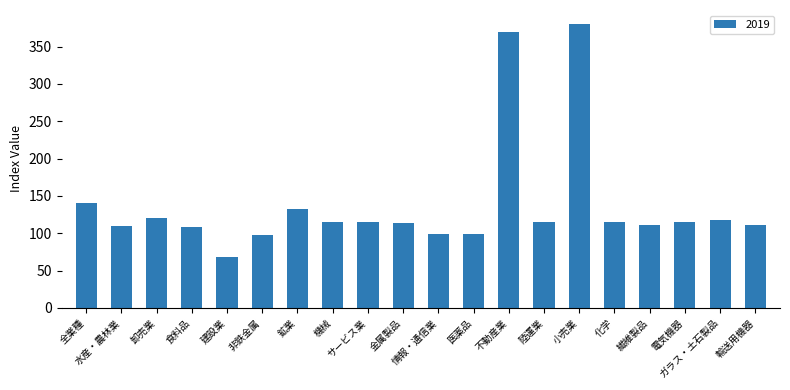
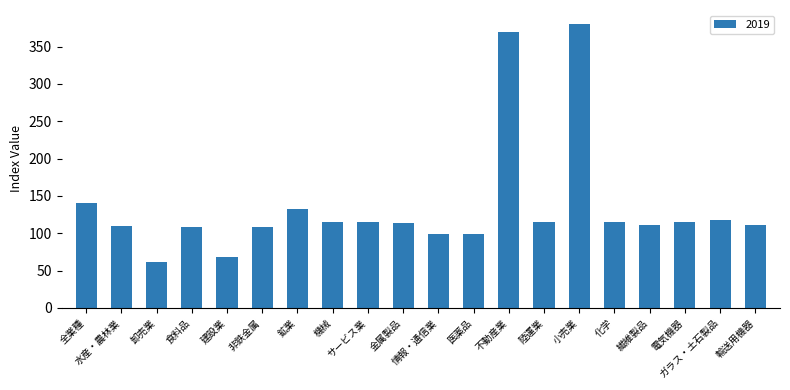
卸売業: 120 -> 60
非鉄金属: 100 -> 110
